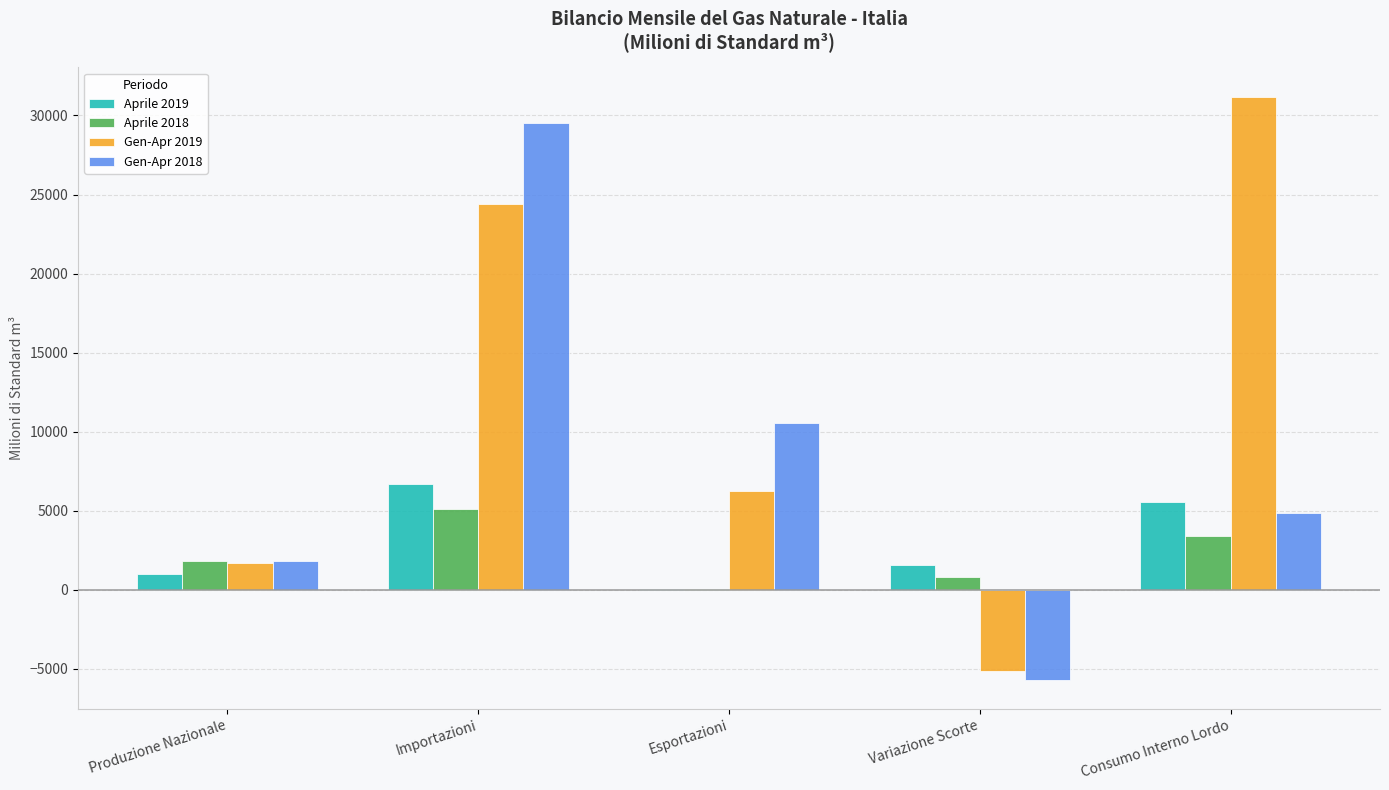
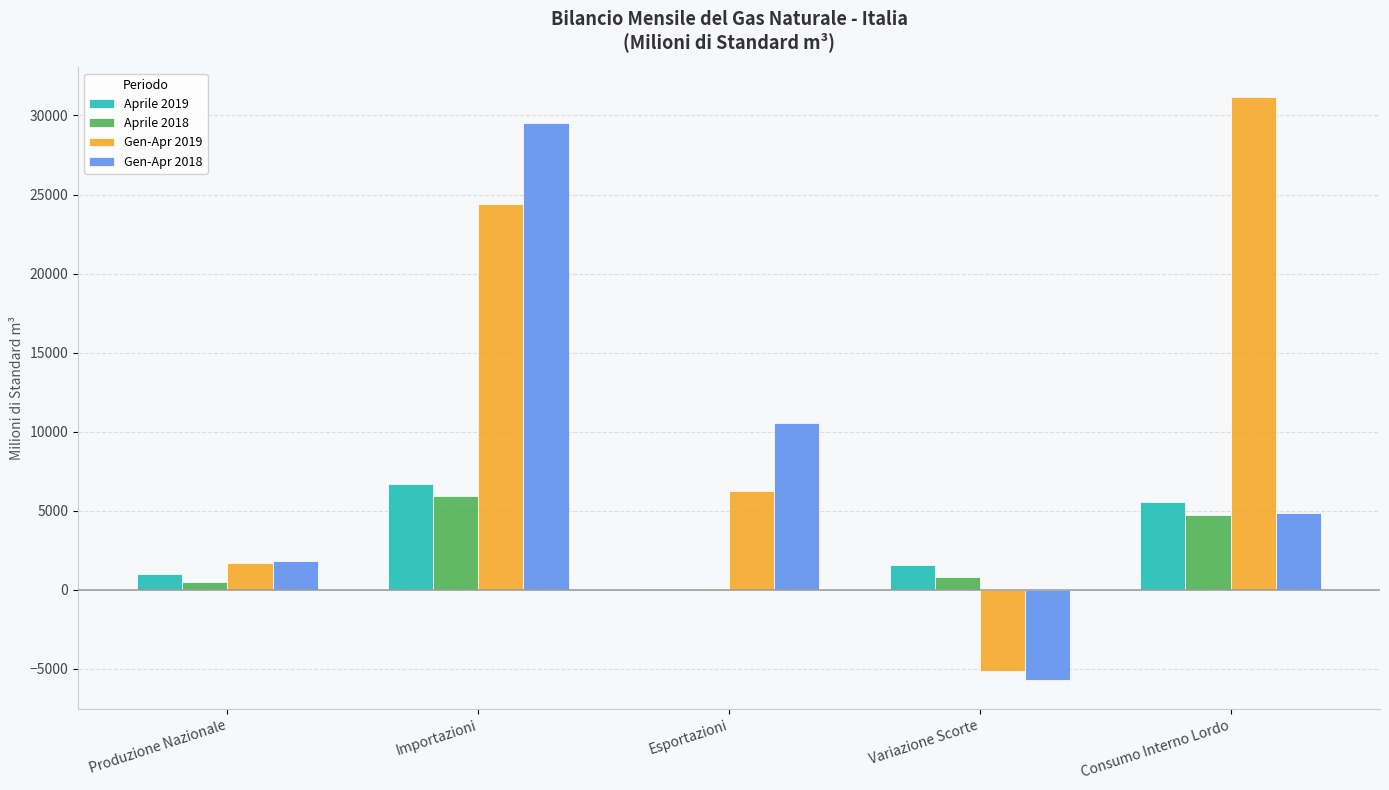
Aprile 2018, Produzione Nazionale: 1800 -> 500
Aprile 2018, Importazioni: 5100 -> 5900
Aprile 2018, Consumo Interno Lordo: 3400 -> 4700
